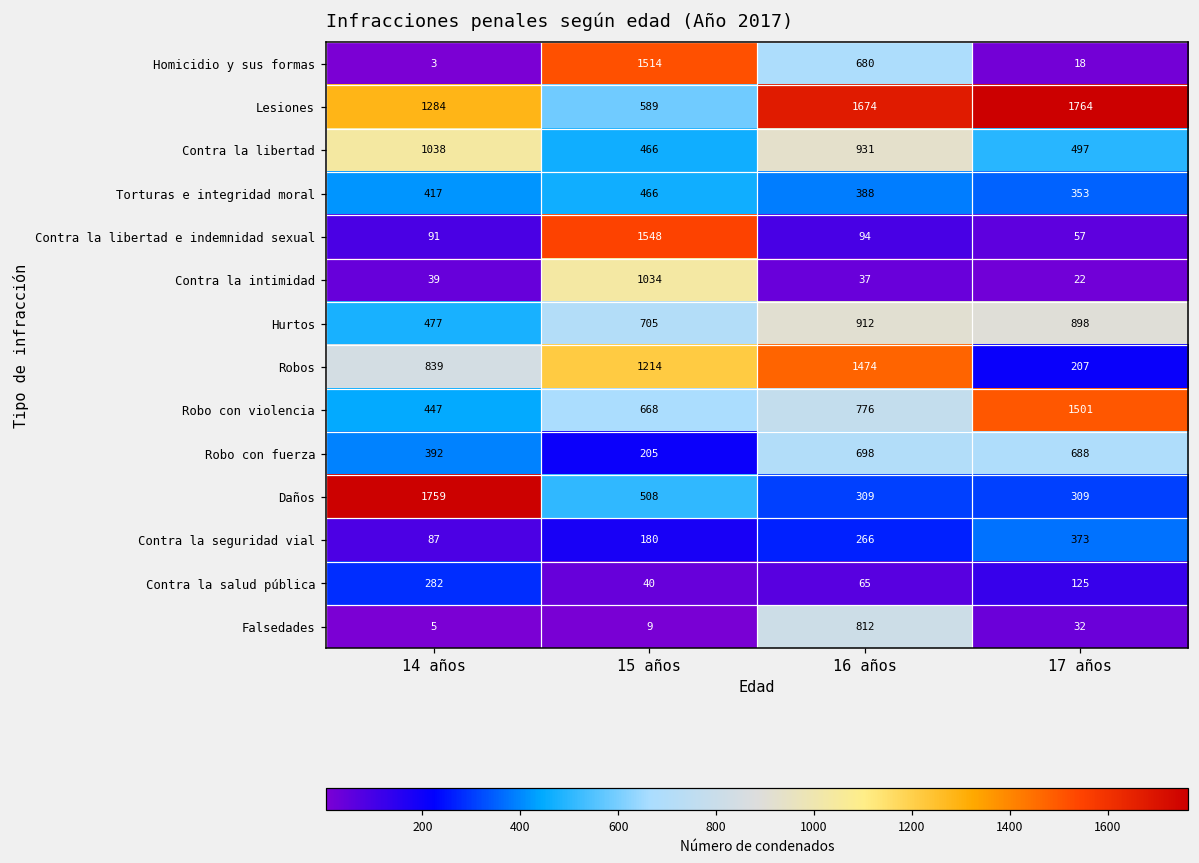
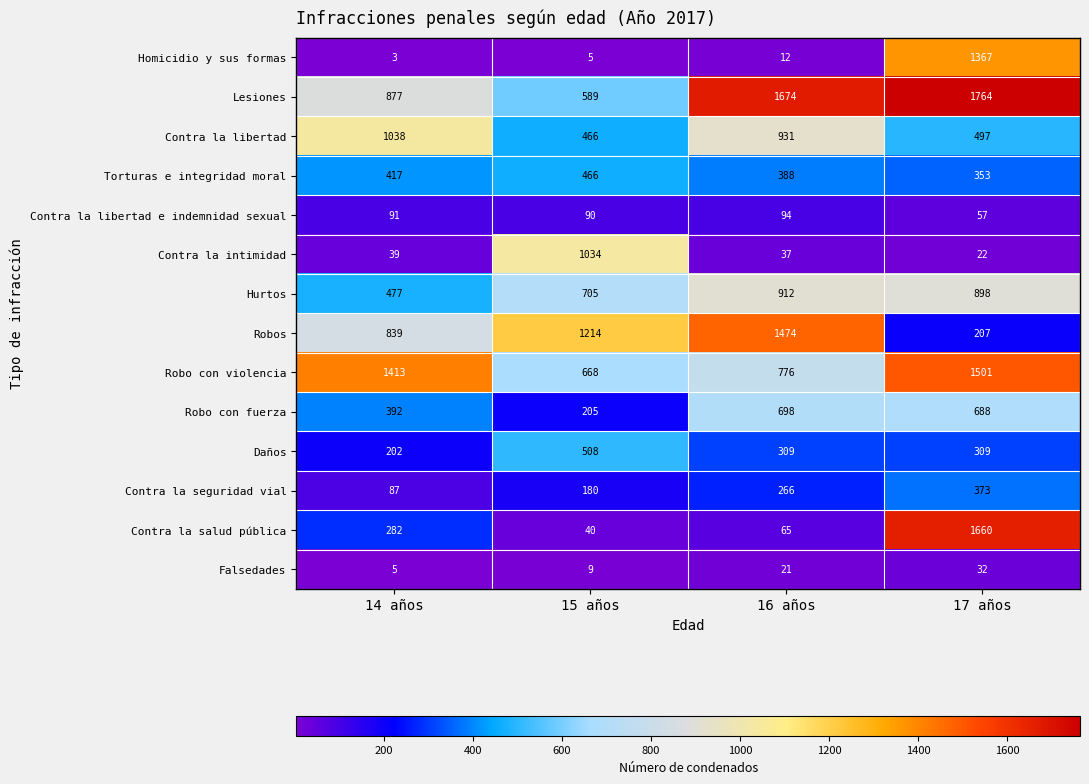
Homicidio y sus formas, 15 años: 1514 -> 5
Homicidio y sus formas, 16 años: 680 -> 12
Homicidio y sus formas, 17 años: 18 -> 1367
Lesiones, 14 años: 1284 -> 877
Contra la libertad e indemnidad sexual, 15 años: 1548 -> 90
Robo con violencia, 14 años: 447 -> 1413
Daños, 14 años: 1759 -> 202
Contra la salud pública, 17 años: 125 -> 1660
Falsedades, 16 años: 812 -> 21
